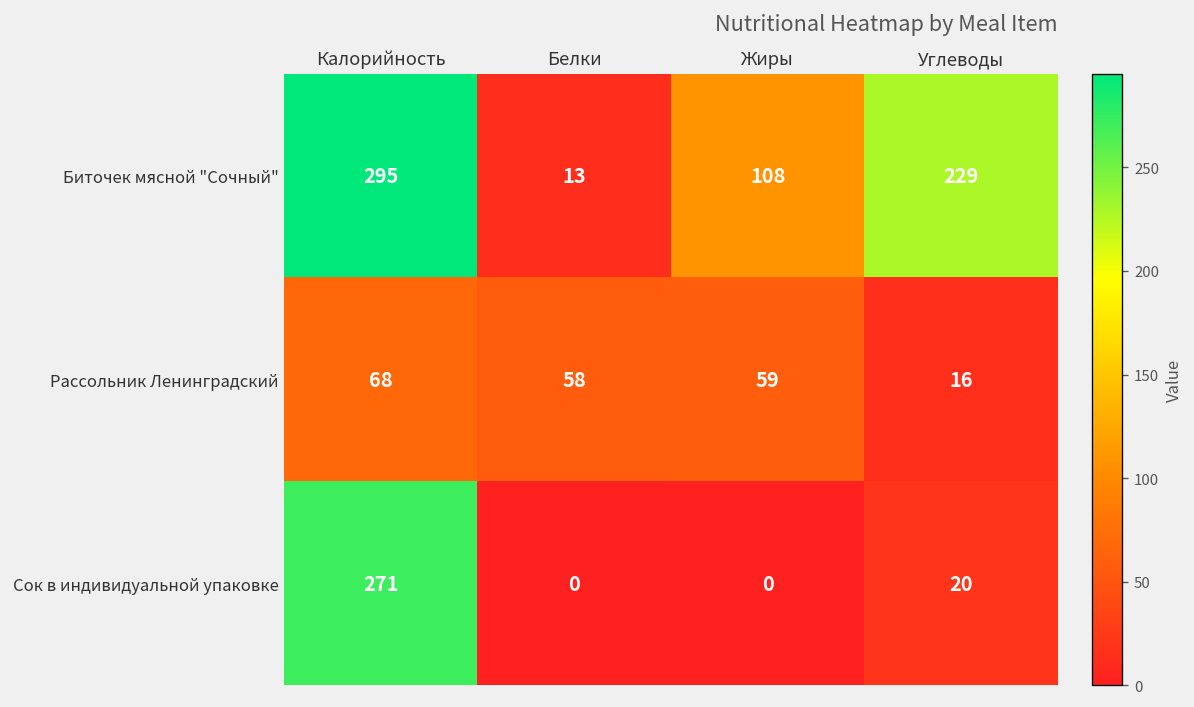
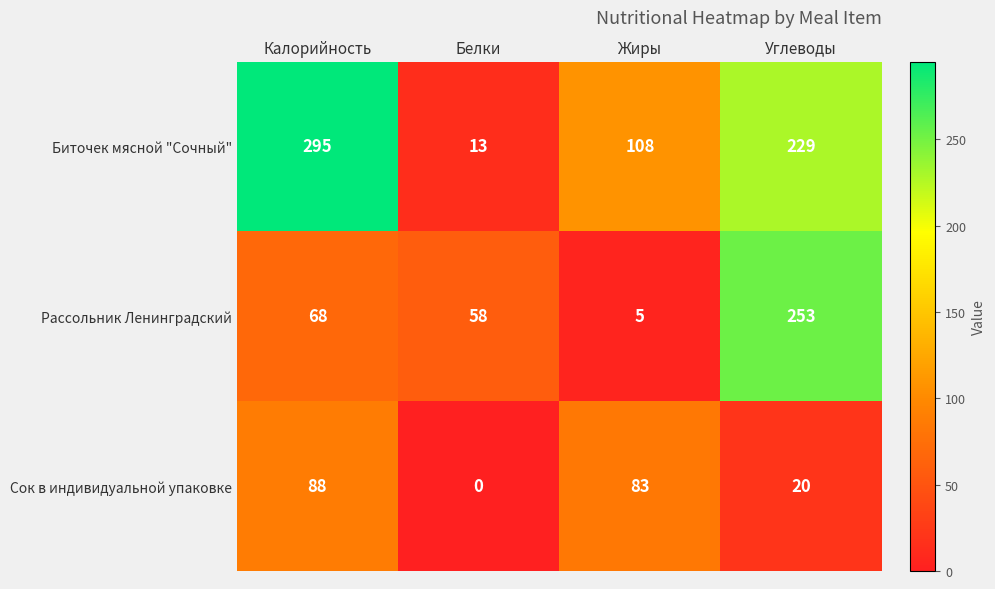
Рассольник Ленинградский, Жиры: 59 -> 5
Рассольник Ленинградский, Углеводы: 16 -> 253
Сок в индивидуальной упаковке, Калорийность: 271 -> 88
Сок в индивидуальной упаковке, Жиры: 0 -> 83
